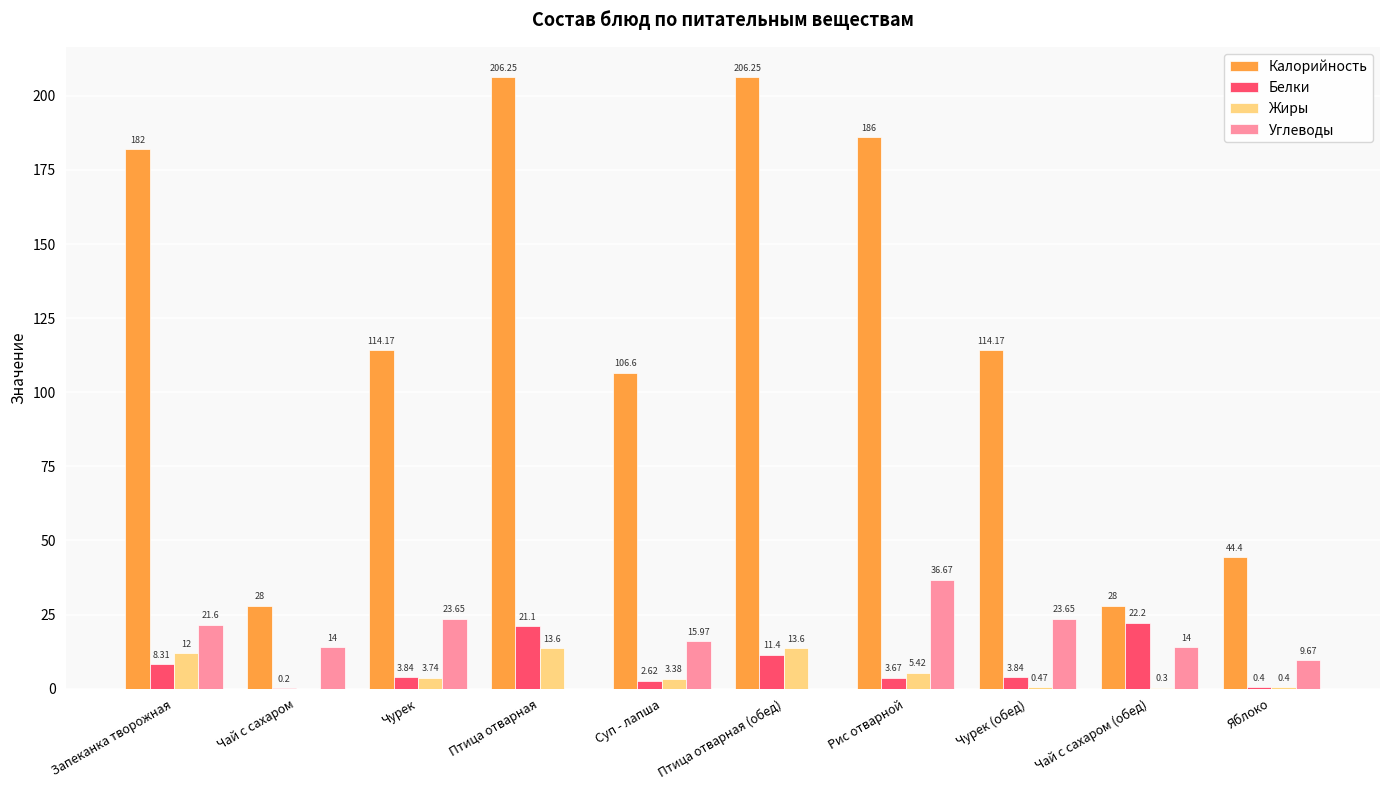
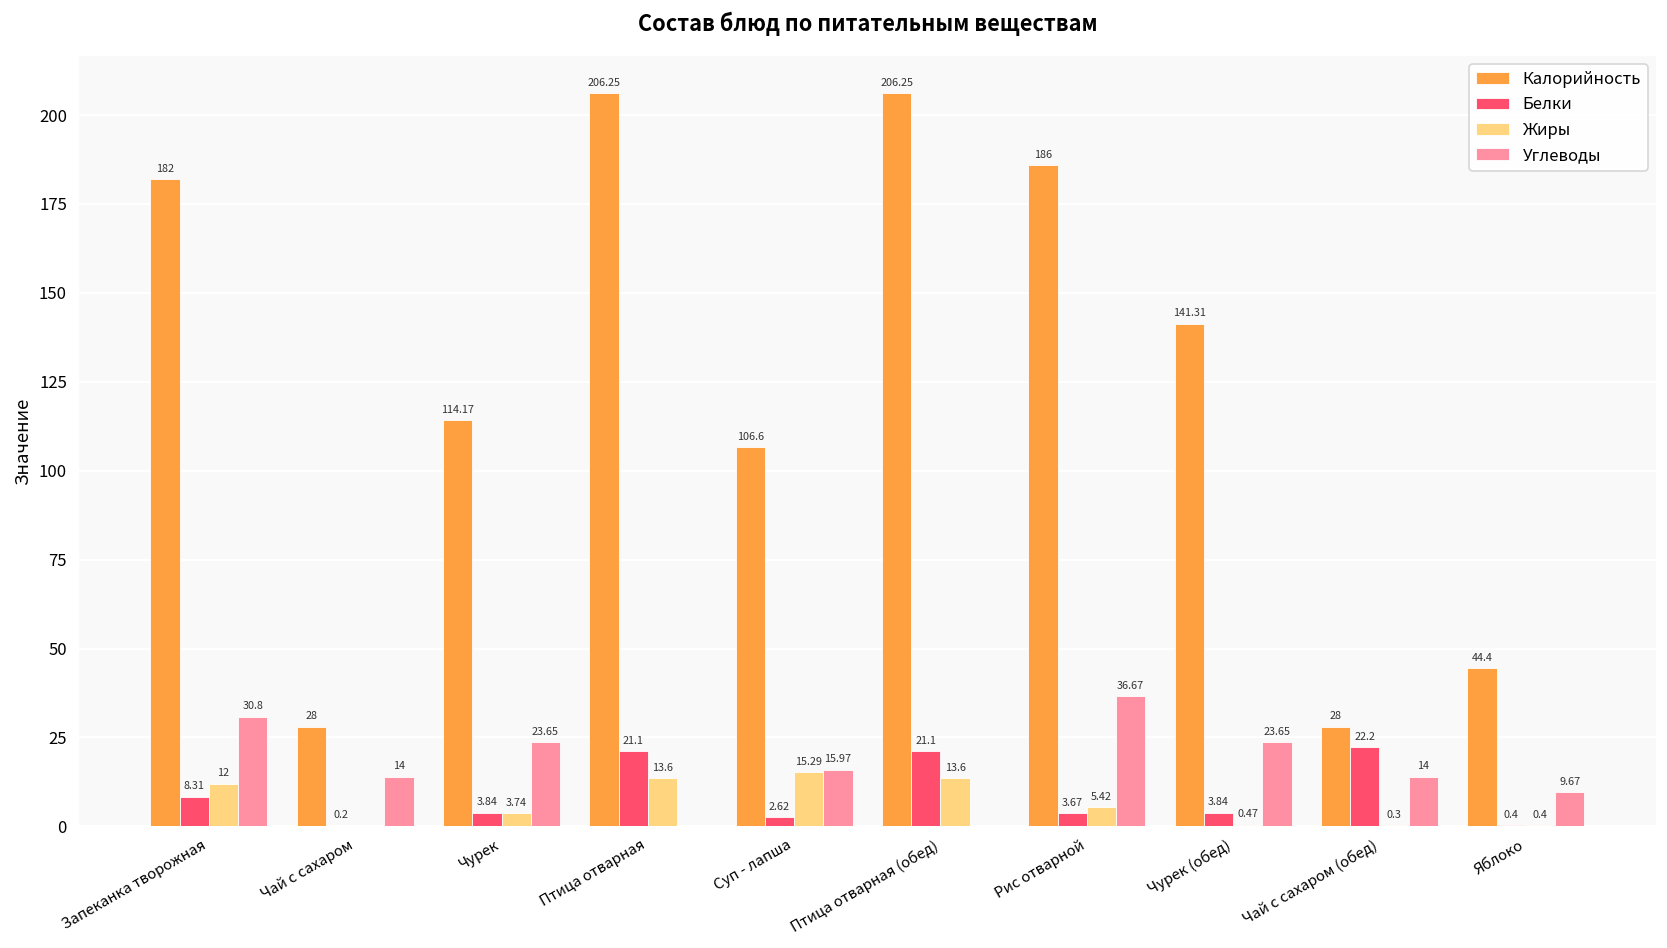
Углеводы, Запеканка творожная: 21.6 -> 30.8
Жиры, Суп - лапша: 3.38 -> 15.29
Белки, Птица отварная (обед): 11.4 -> 21.1
Калорийность, Чурек (обед): 114.17 -> 141.31
